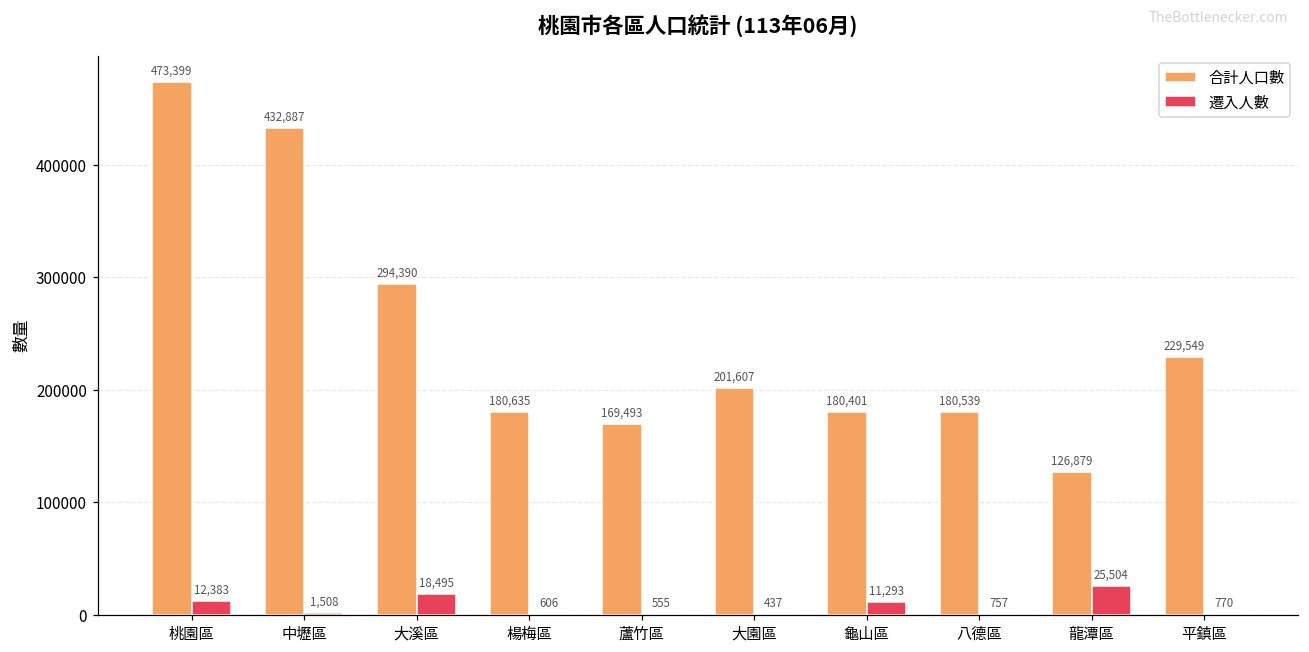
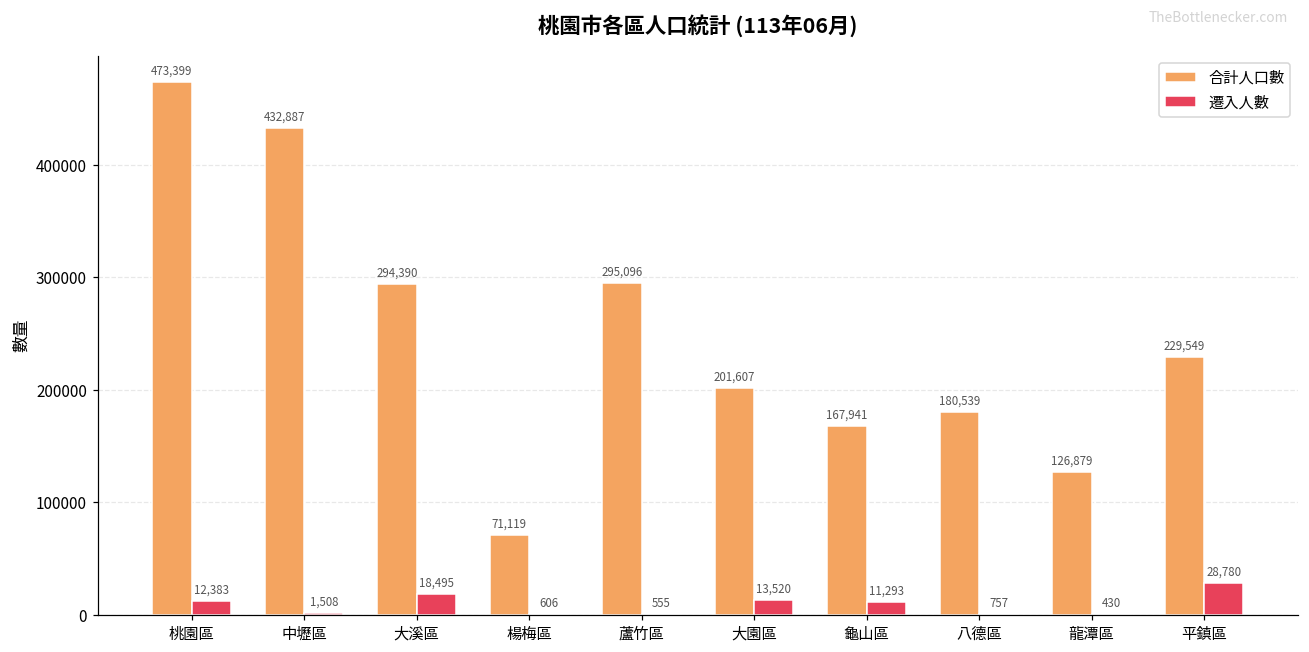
合計人口數, 楊梅區: 180,635 -> 71,119
合計人口數, 蘆竹區: 169,493 -> 295,096
遷入人數, 大園區: 437 -> 13,520
合計人口數, 龜山區: 180,401 -> 167,941
遷入人數, 龍潭區: 25,504 -> 430
遷入人數, 平鎮區: 770 -> 28,780
